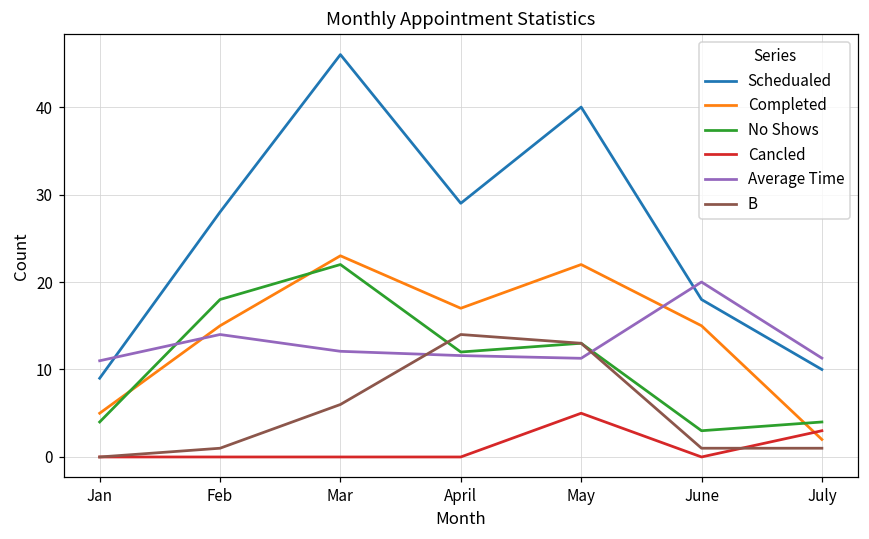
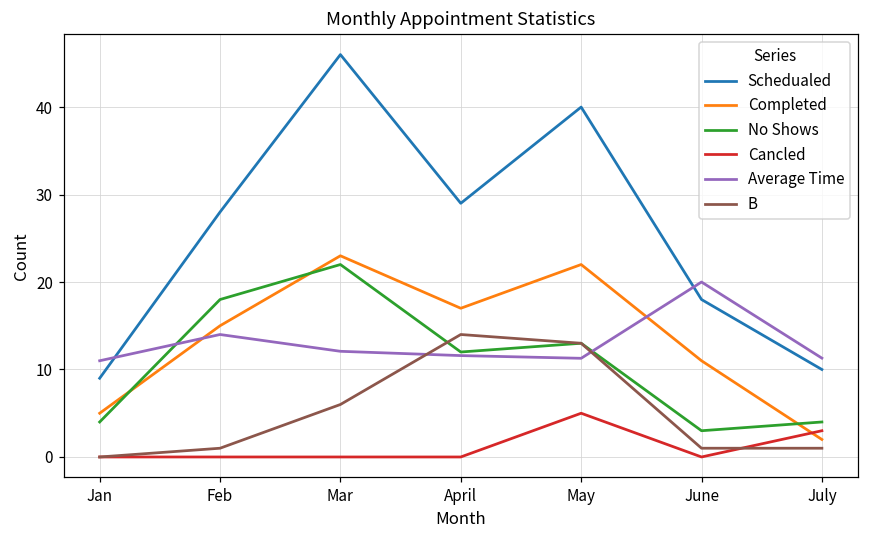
Completed, June: 15 -> 11
